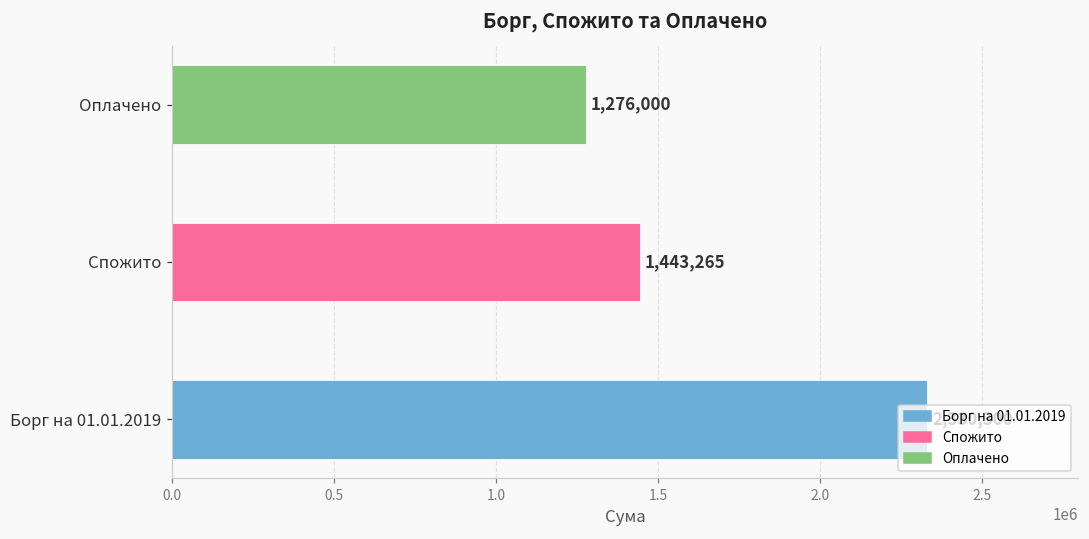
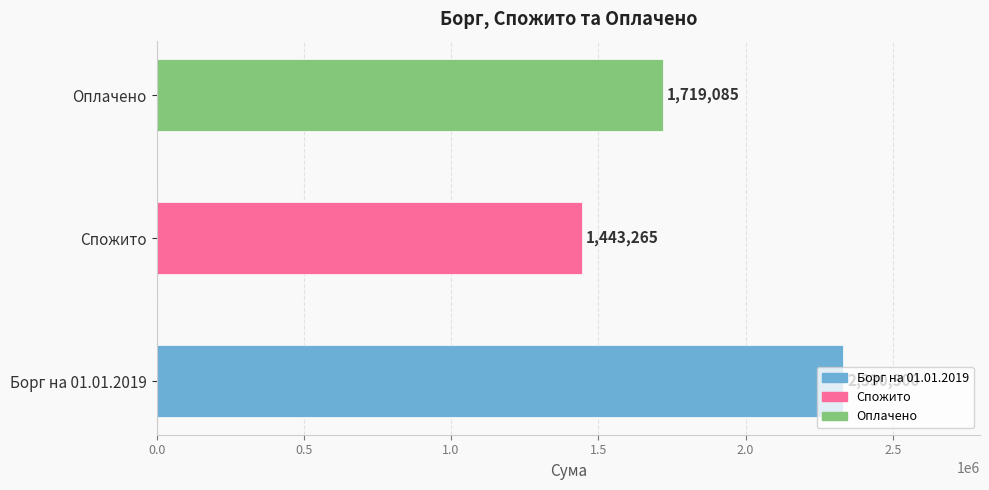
Оплачено: 1,276,000 -> 1,719,085
